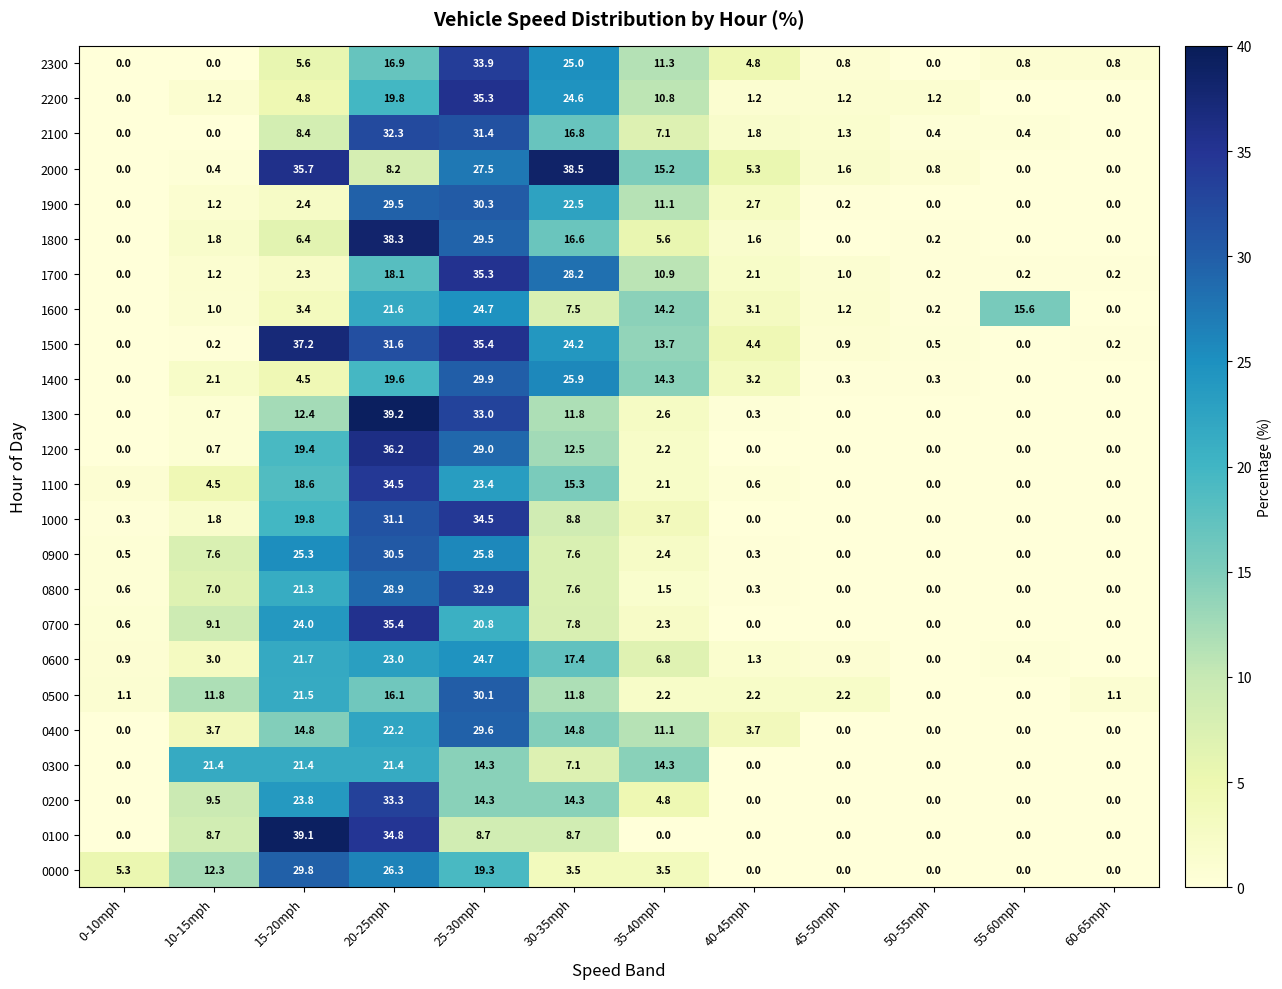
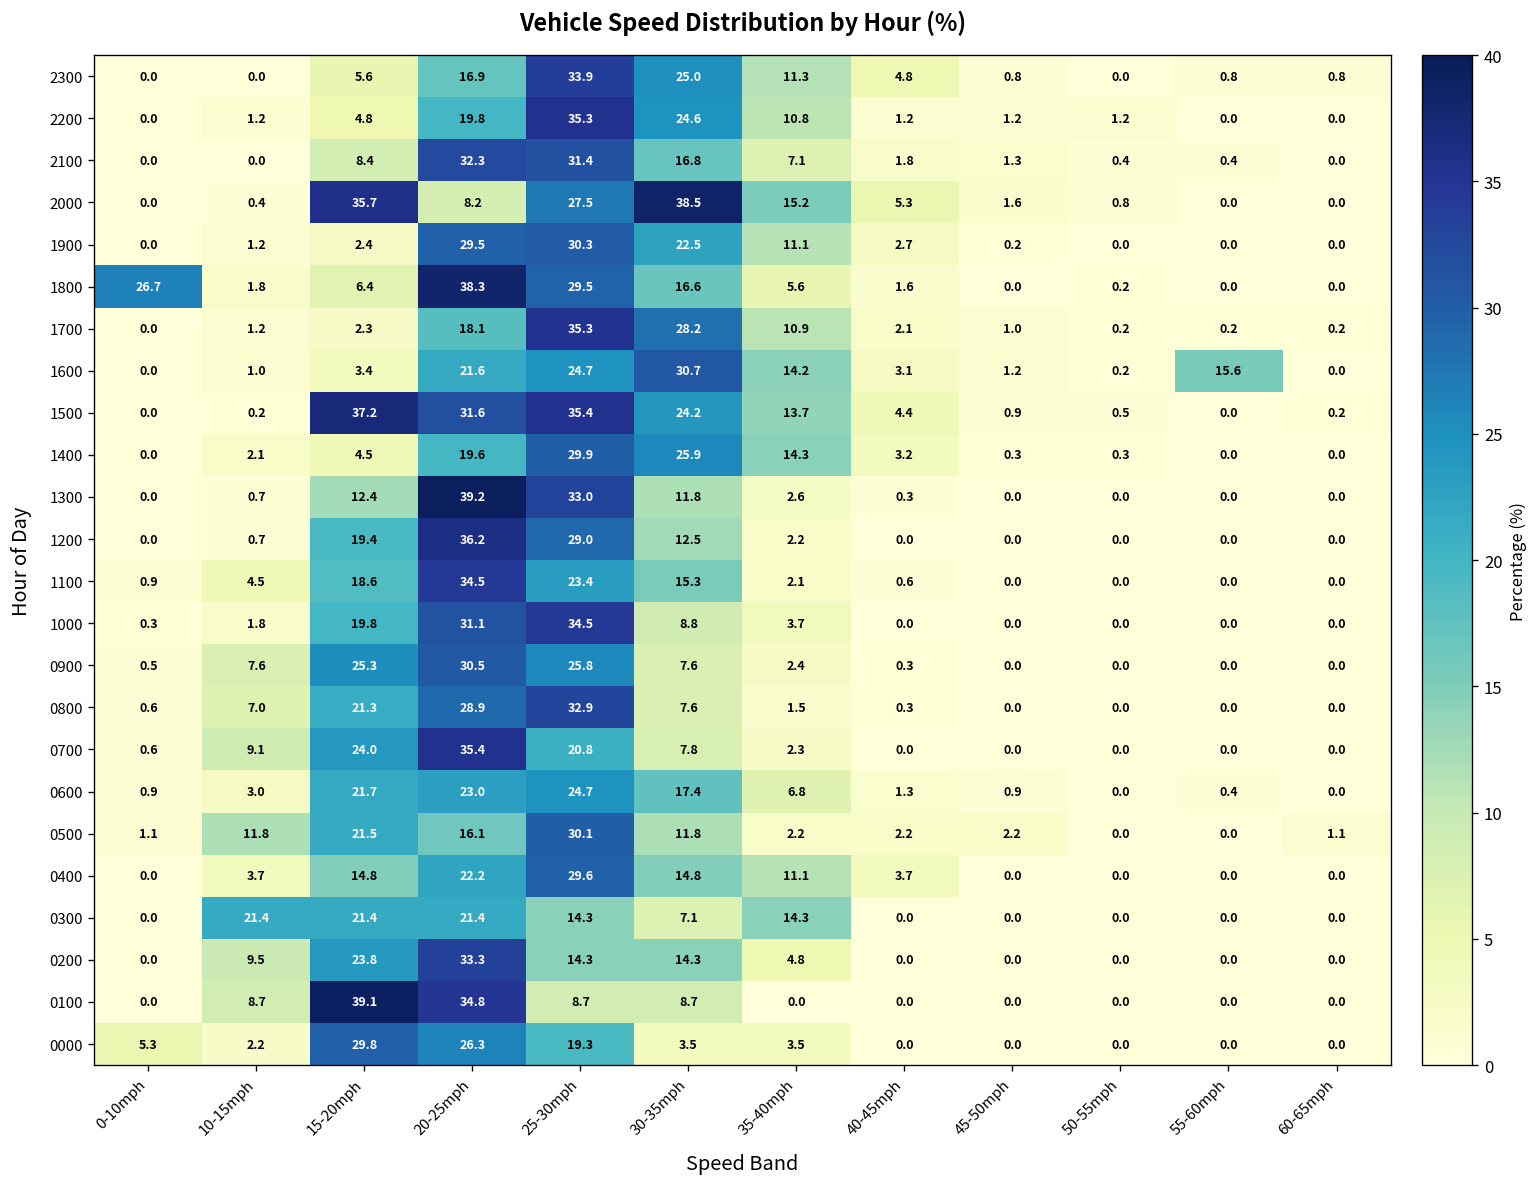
1800, 0-10mph: 0.0 -> 26.7
1600, 30-35mph: 7.5 -> 30.7
0000, 10-15mph: 12.3 -> 2.2
